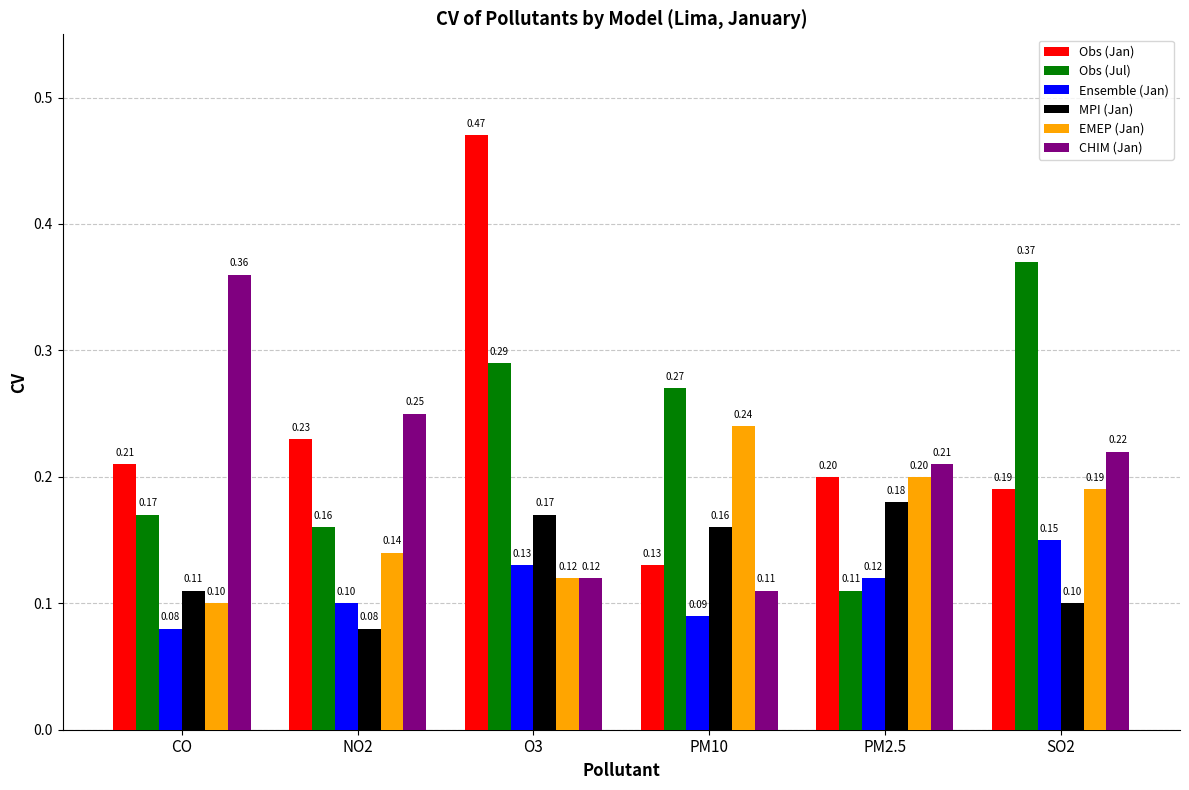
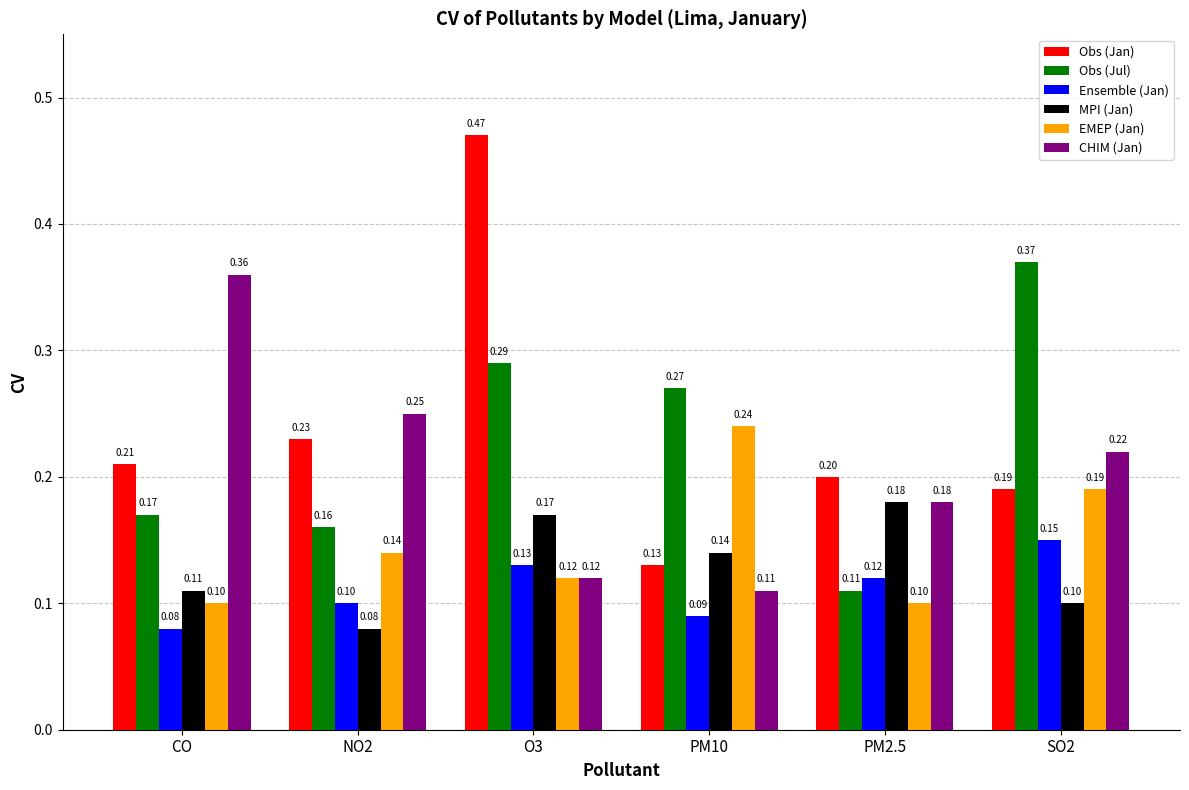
MPI (Jan), PM10: 0.16 -> 0.14
EMEP (Jan), PM2.5: 0.20 -> 0.10
CHIM (Jan), PM2.5: 0.21 -> 0.18
